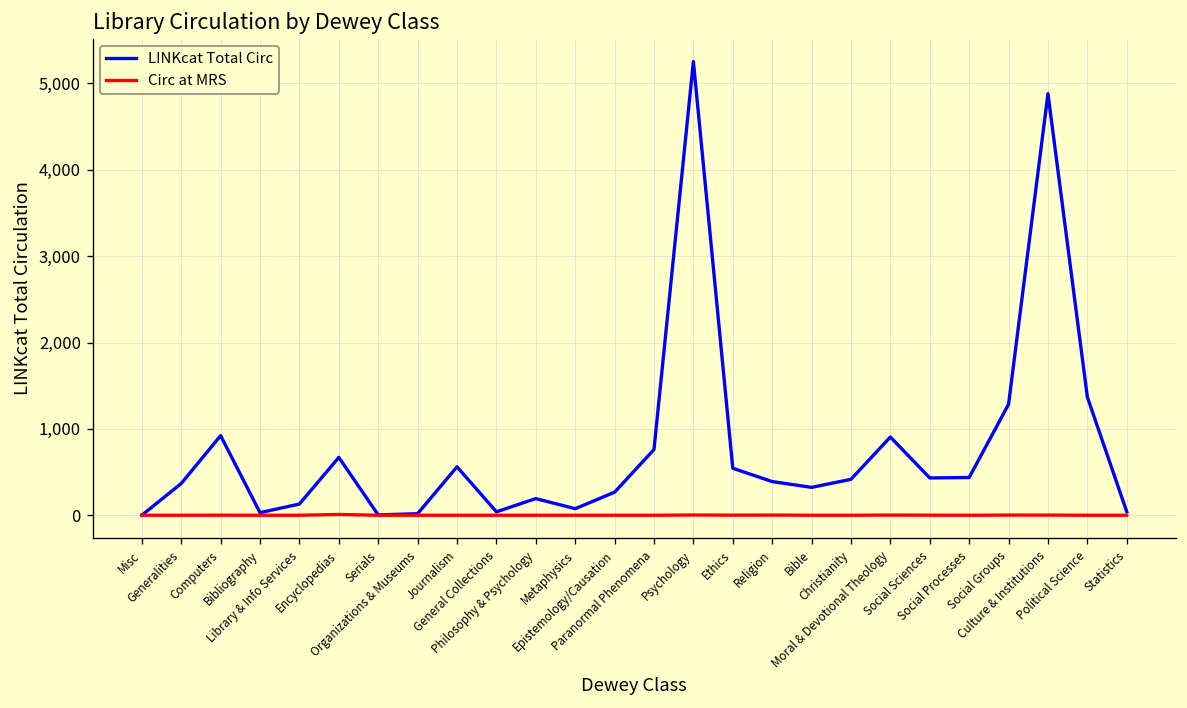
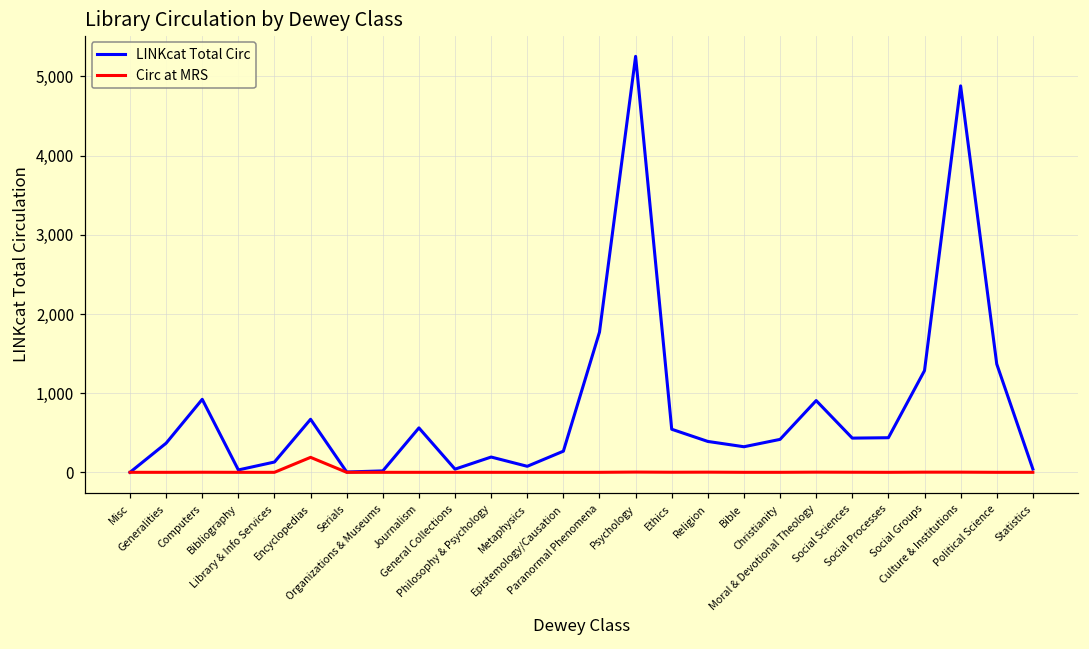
Circ at MRS, Encyclopedias: 0 -> 200
LINKcat Total Circ, Paranormal Phenomena: 800 -> 1,800
